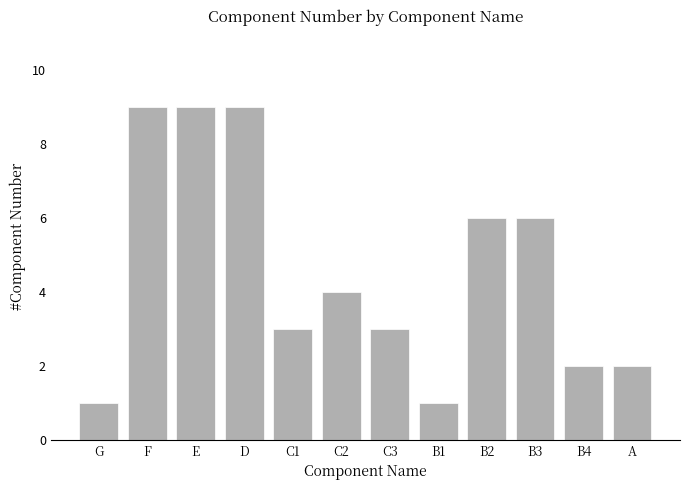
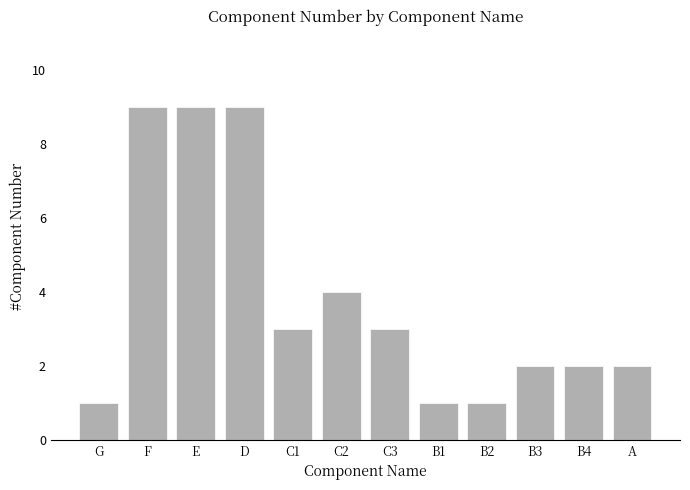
B2: 6 -> 1
B3: 6 -> 2
